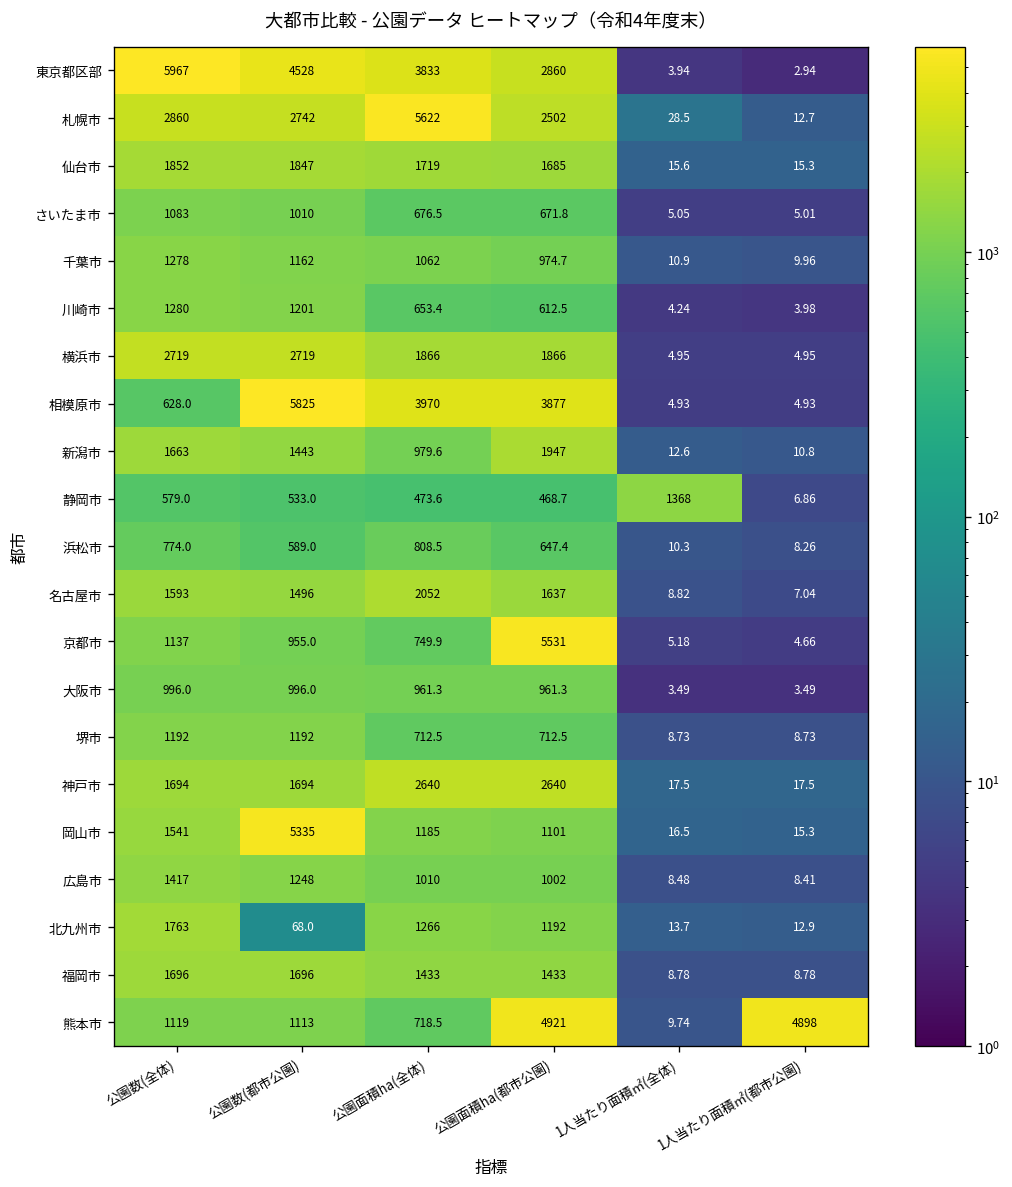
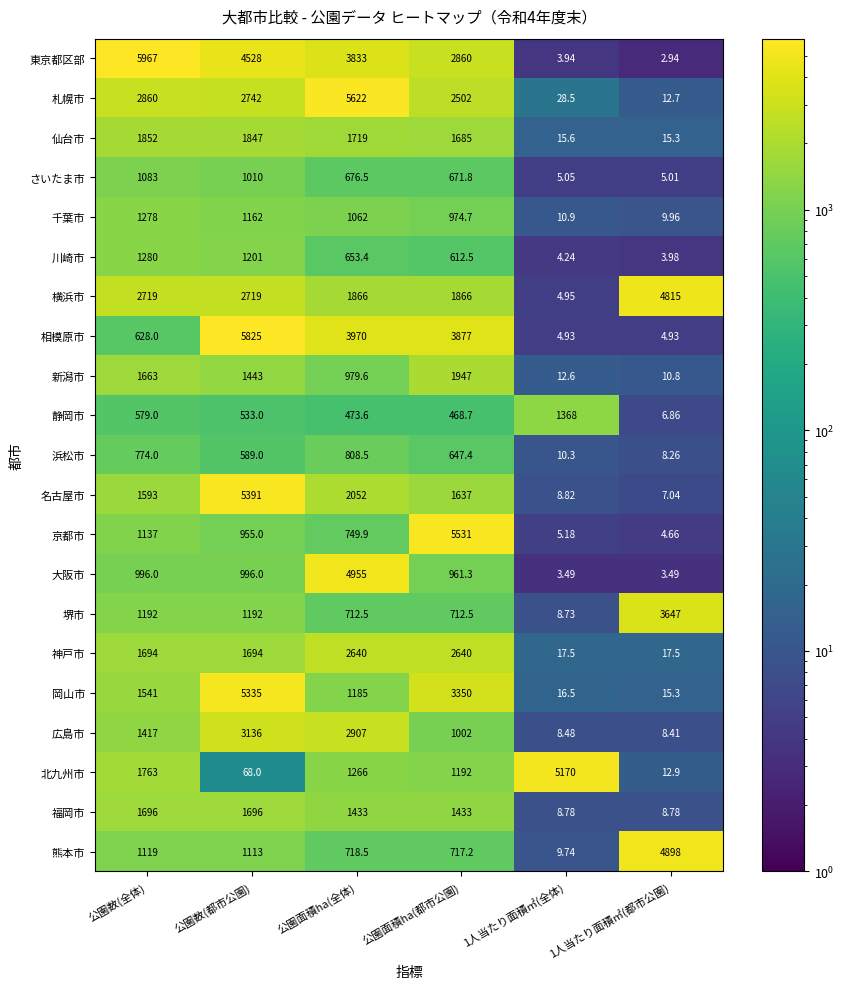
横浜市, 1人当たり面積㎡(都市公園): 4.95 -> 4815
名古屋市, 公園数(都市公園): 1496 -> 5391
大阪市, 公園面積ha(全体): 961.3 -> 4955
堺市, 1人当たり面積㎡(都市公園): 8.73 -> 3647
岡山市, 公園面積ha(都市公園): 1101 -> 3350
広島市, 公園数(都市公園): 1248 -> 3136
広島市, 公園面積ha(全体): 1010 -> 2907
北九州市, 1人当たり面積㎡(全体): 13.7 -> 5170
熊本市, 公園面積ha(都市公園): 4921 -> 717.2
